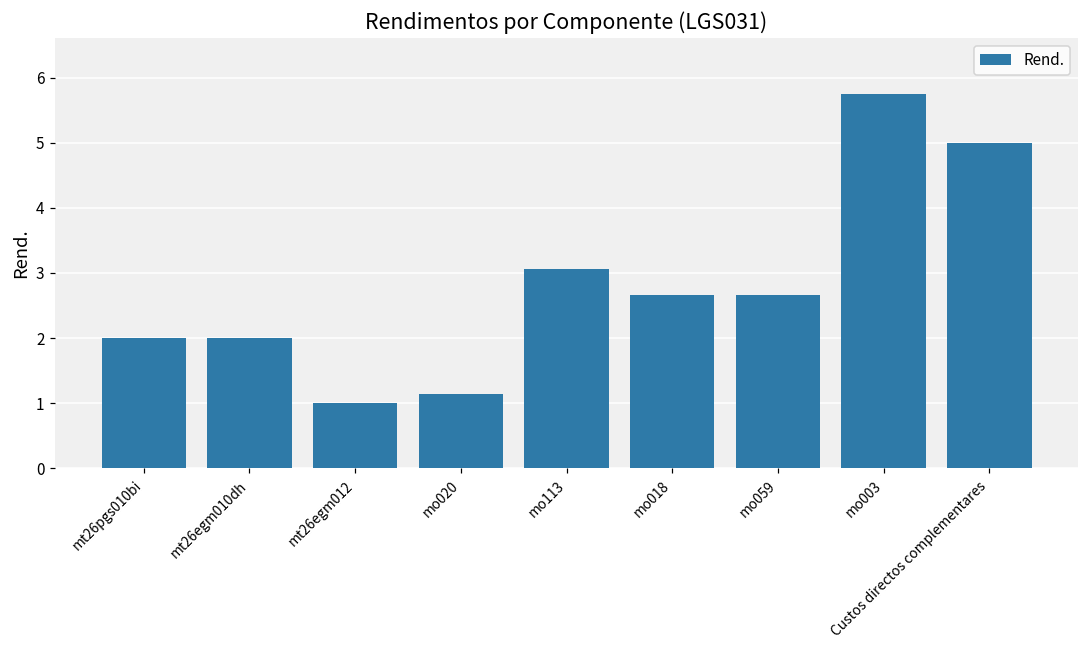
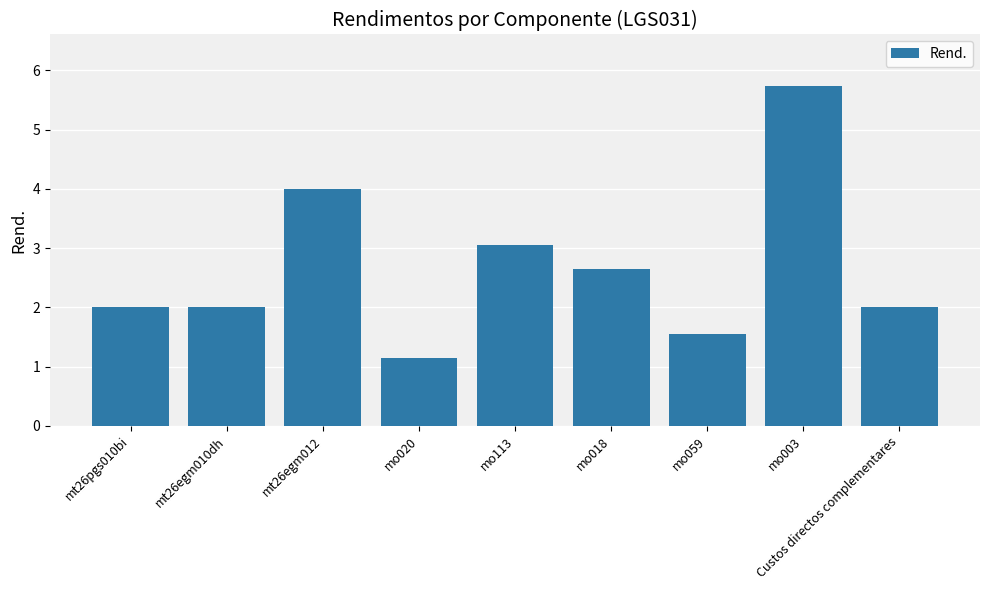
mt26egm012: 1 -> 4
mo059: 2.7 -> 1.5
Custos directos complementares: 5 -> 2
